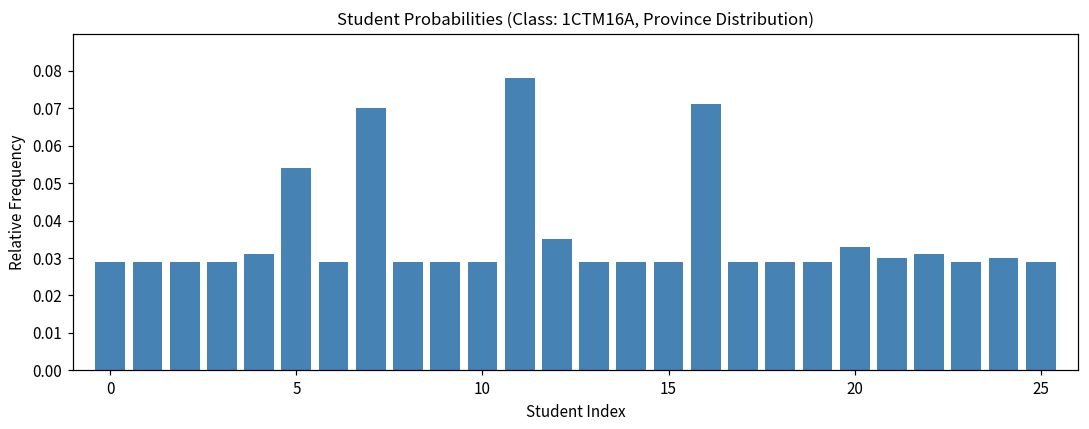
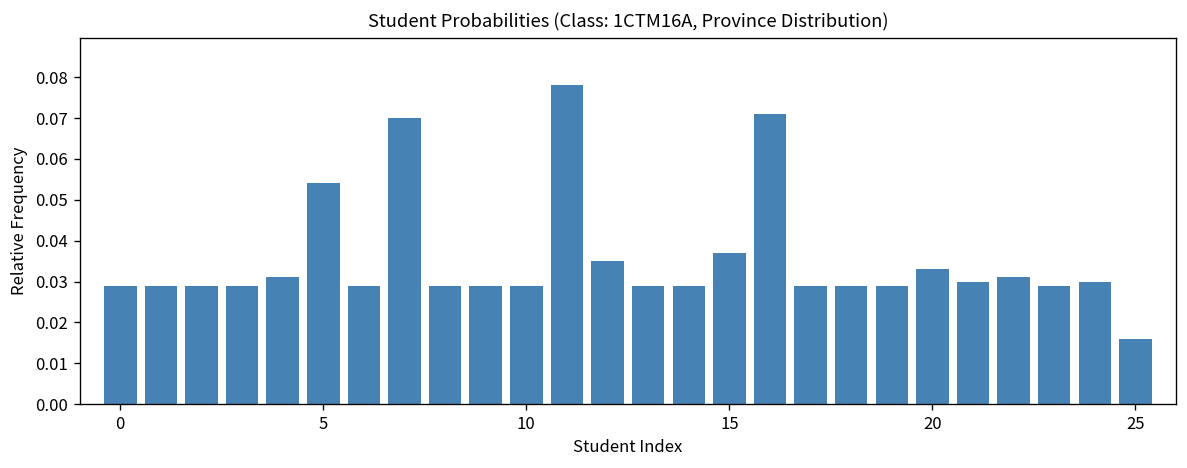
15: 0.029 -> 0.037
25: 0.029 -> 0.016
